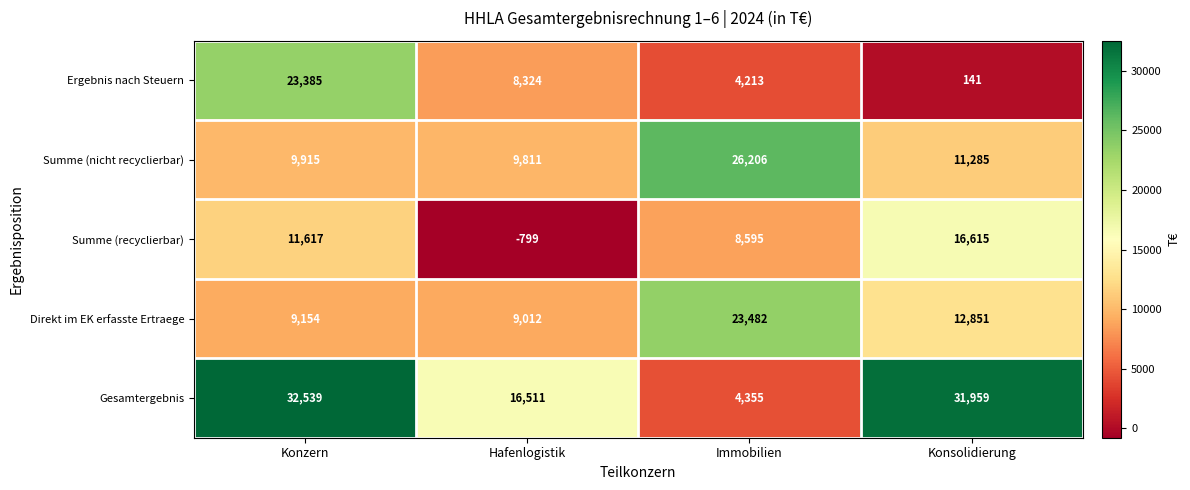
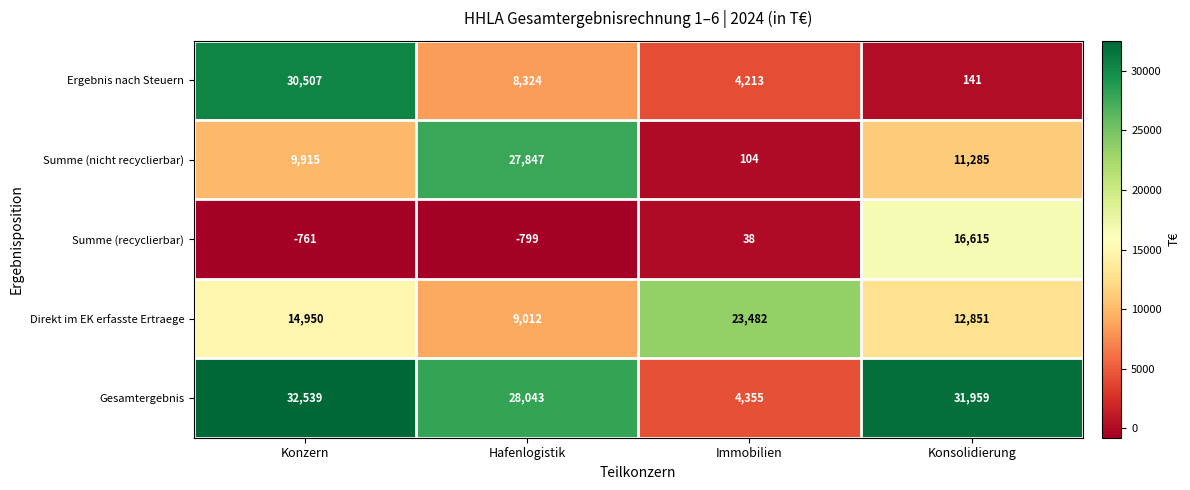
Ergebnis nach Steuern, Konzern: 23,385 -> 30,507
Summe (nicht recyclierbar), Hafenlogistik: 9,811 -> 27,847
Summe (nicht recyclierbar), Immobilien: 26,206 -> 104
Summe (recyclierbar), Konzern: 11,617 -> -761
Summe (recyclierbar), Immobilien: 8,595 -> 38
Direkt im EK erfasste Ertraege, Konzern: 9,154 -> 14,950
Gesamtergebnis, Hafenlogistik: 16,511 -> 28,043
